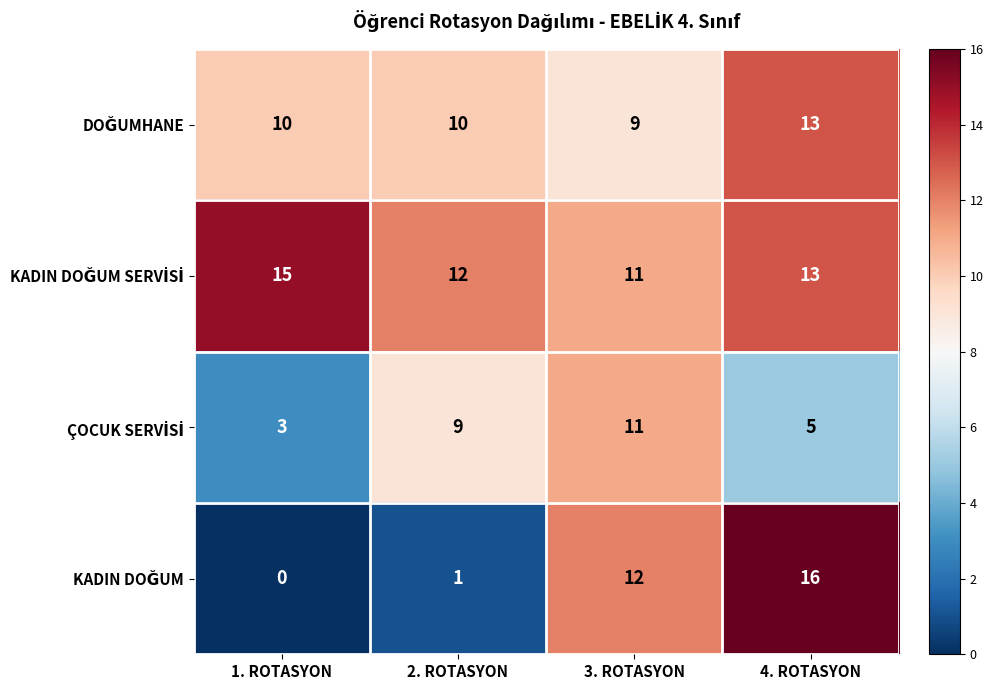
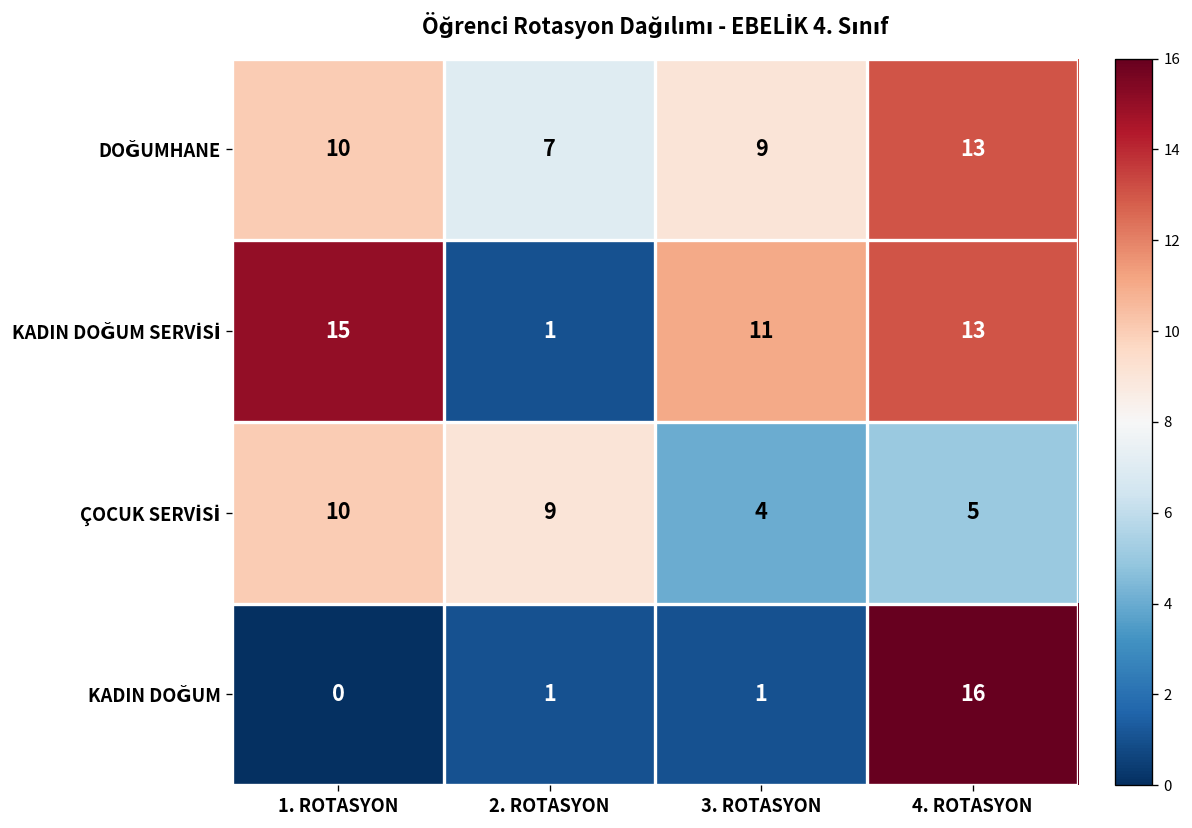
DOĞUMHANE, 2. ROTASYON: 10 -> 7
KADIN DOĞUM SERVİSİ, 2. ROTASYON: 12 -> 1
ÇOCUK SERVİSİ, 1. ROTASYON: 3 -> 10
ÇOCUK SERVİSİ, 3. ROTASYON: 11 -> 4
KADIN DOĞUM, 3. ROTASYON: 12 -> 1
